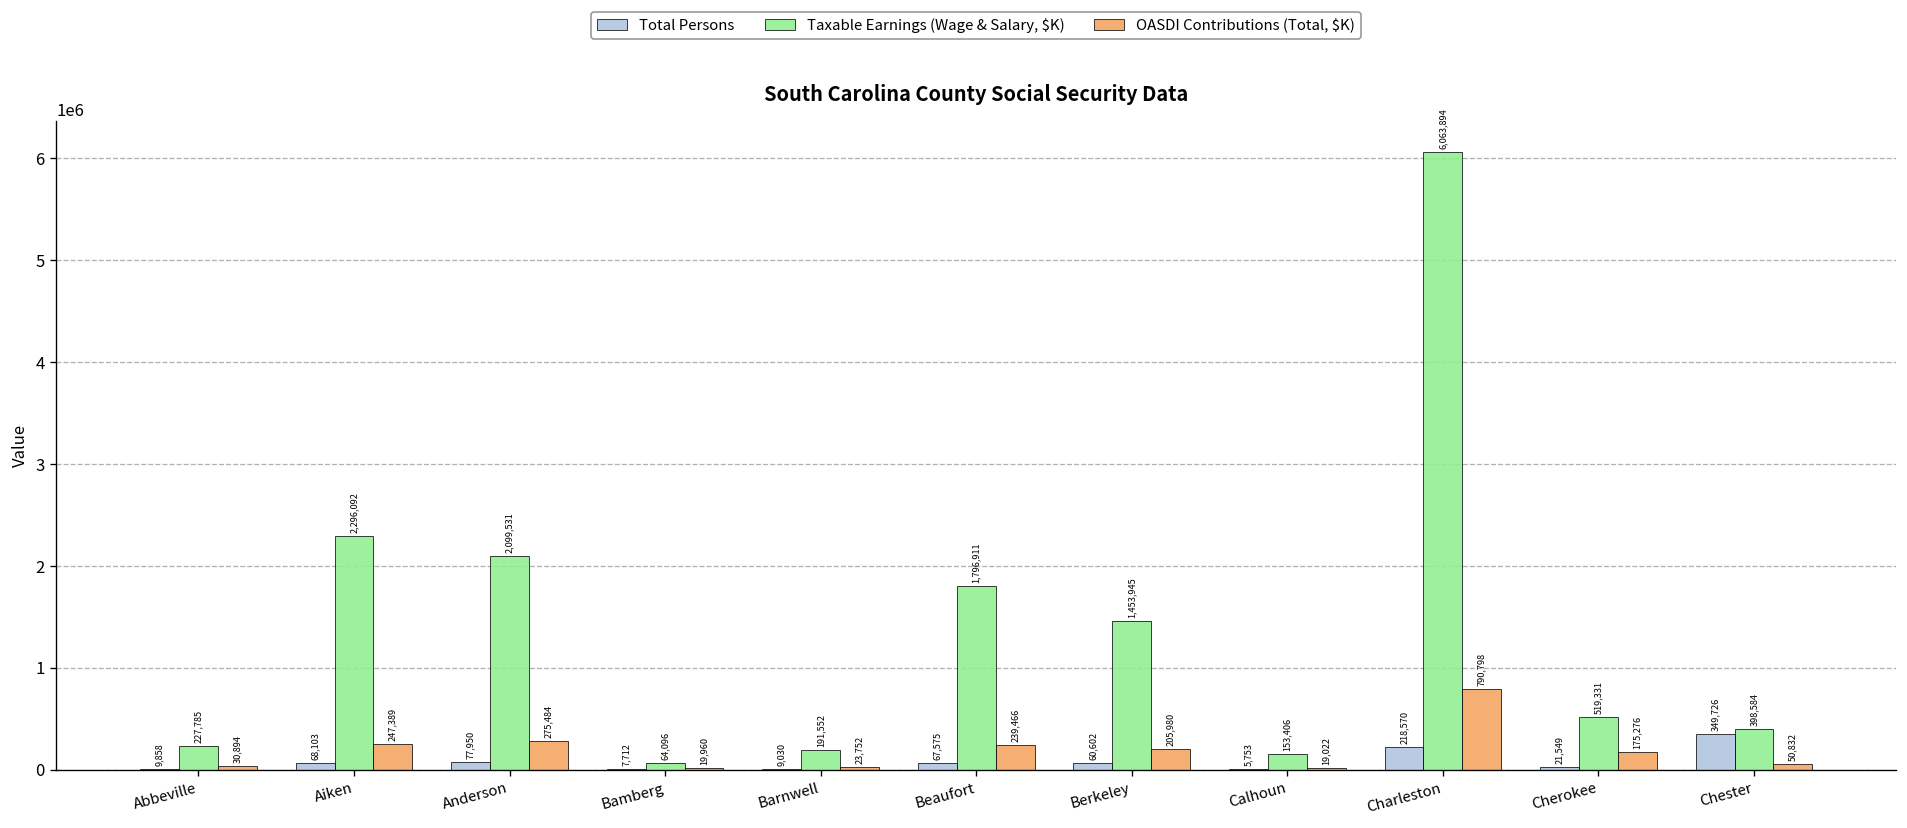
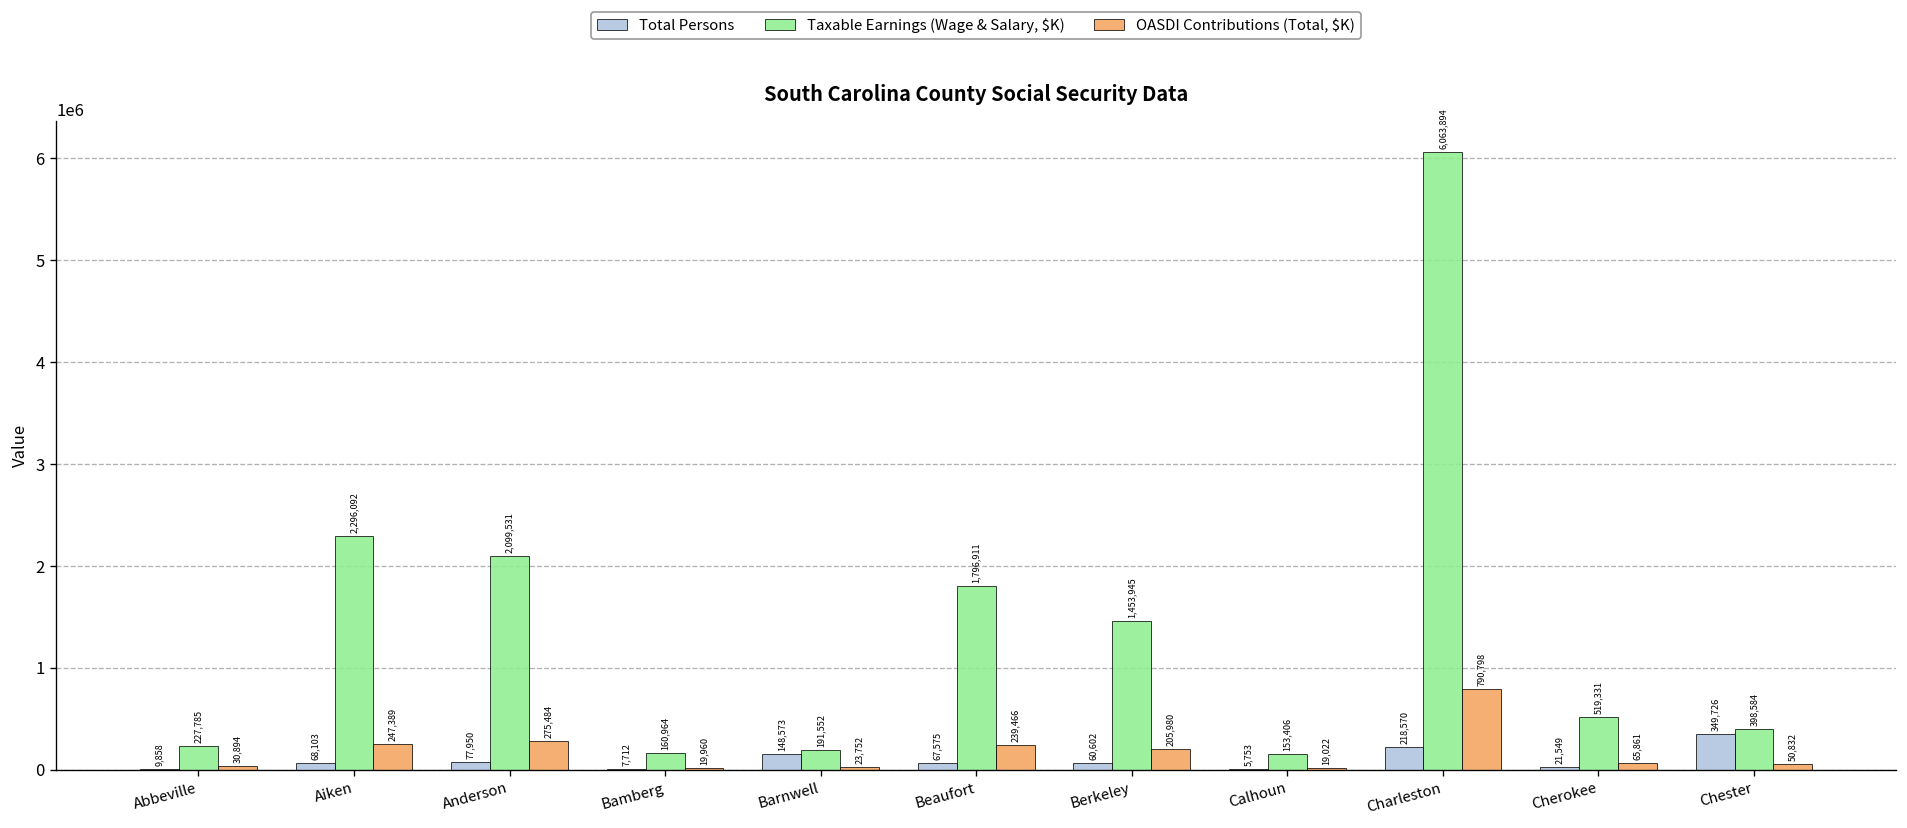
Taxable Earnings (Wage & Salary, $K), Bamberg: 64,096 -> 160,964
Total Persons, Barnwell: 9,030 -> 148,573
OASDI Contributions (Total, $K), Cherokee: 175,276 -> 65,861
